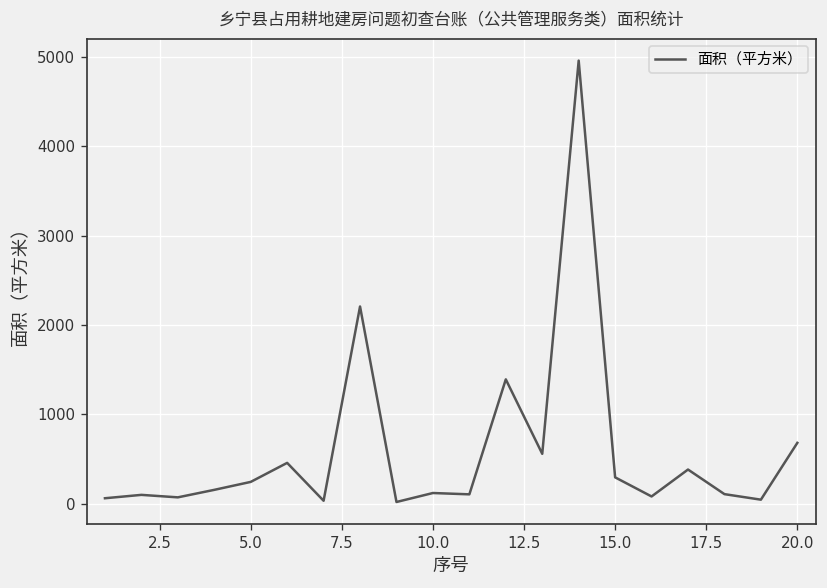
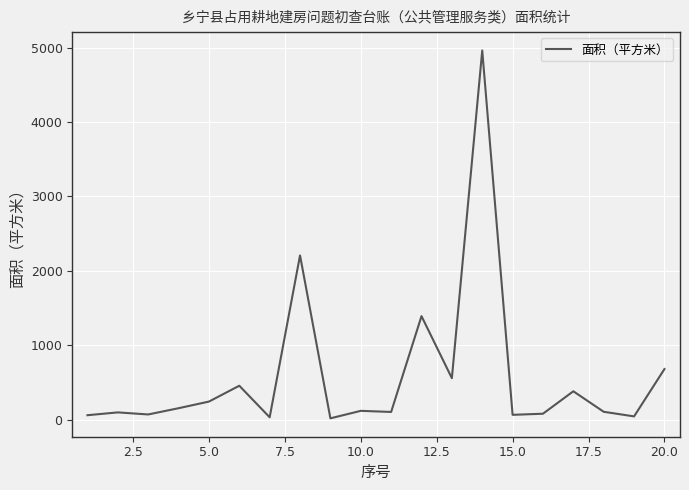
15.0: 300 -> 100
